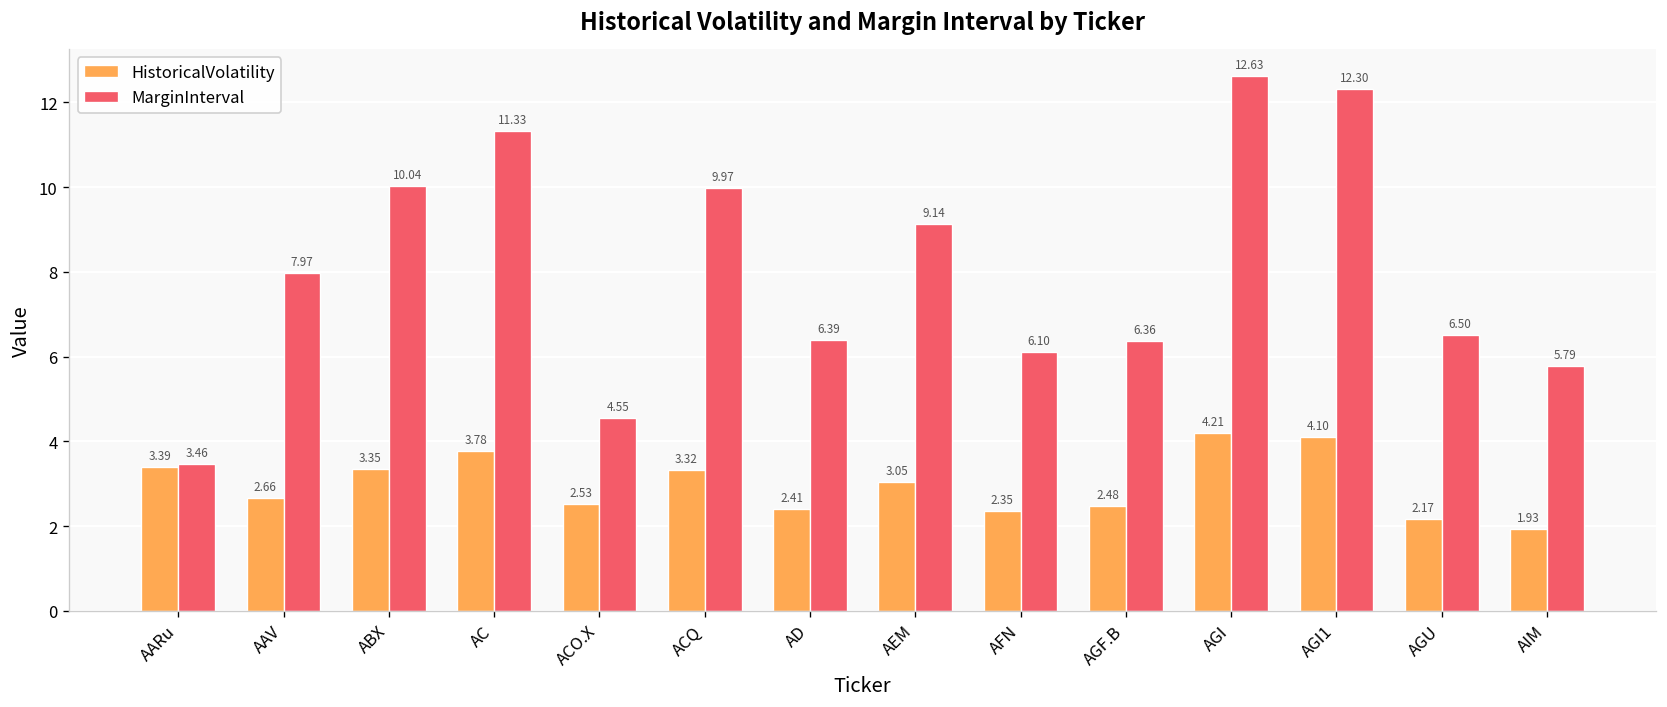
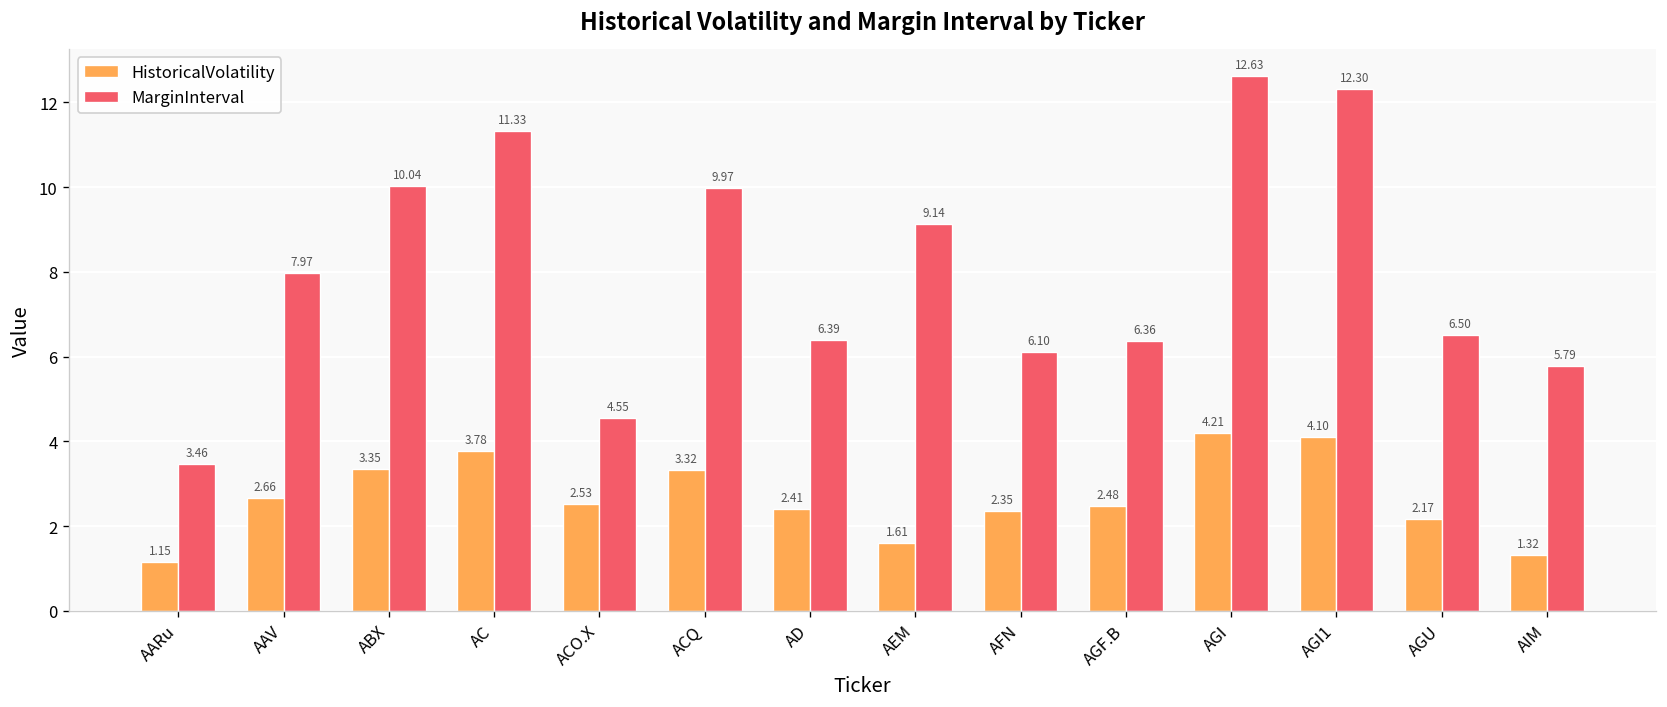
HistoricalVolatility, AARu: 3.39 -> 1.15
HistoricalVolatility, AEM: 3.05 -> 1.61
HistoricalVolatility, AIM: 1.93 -> 1.32
